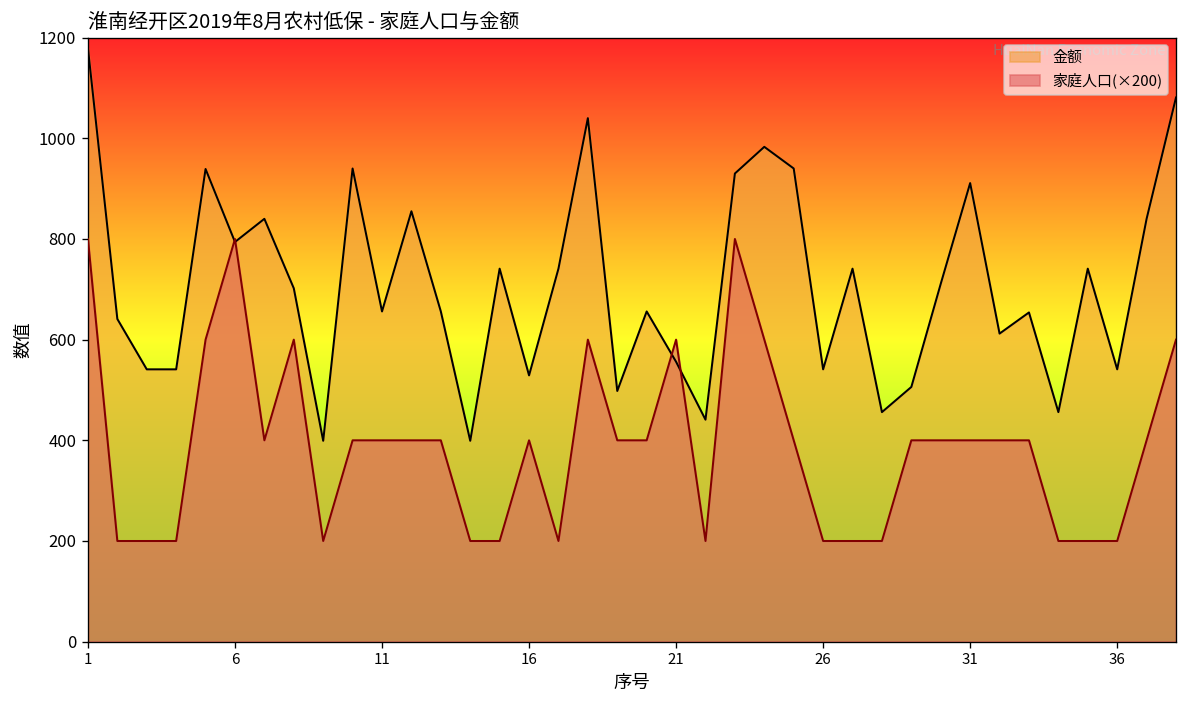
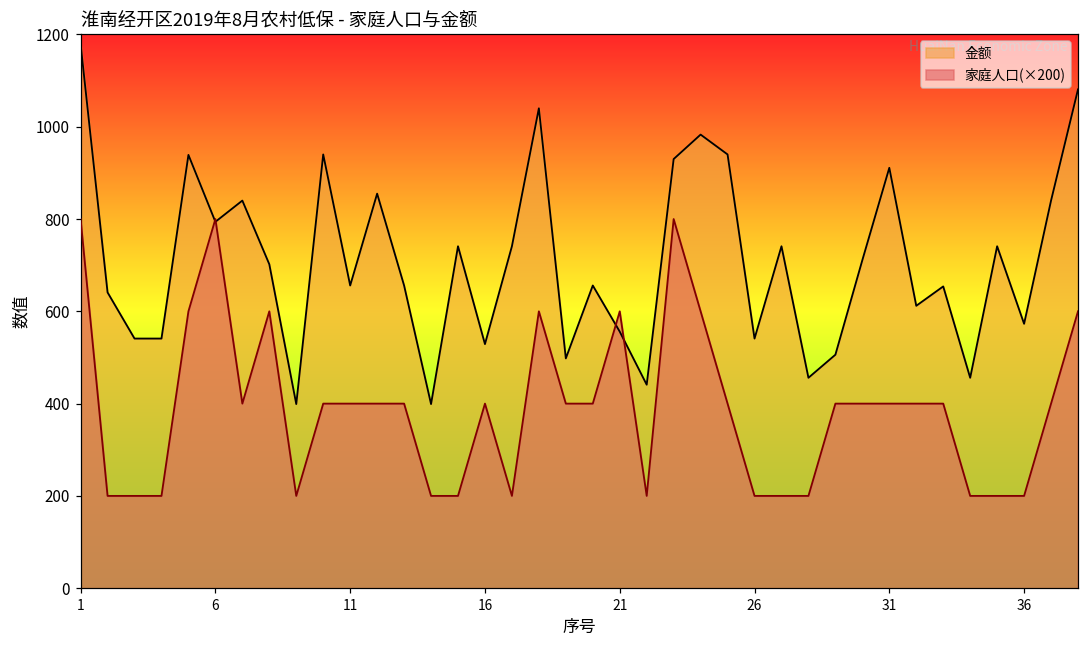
金额, 36: 540 -> 570
